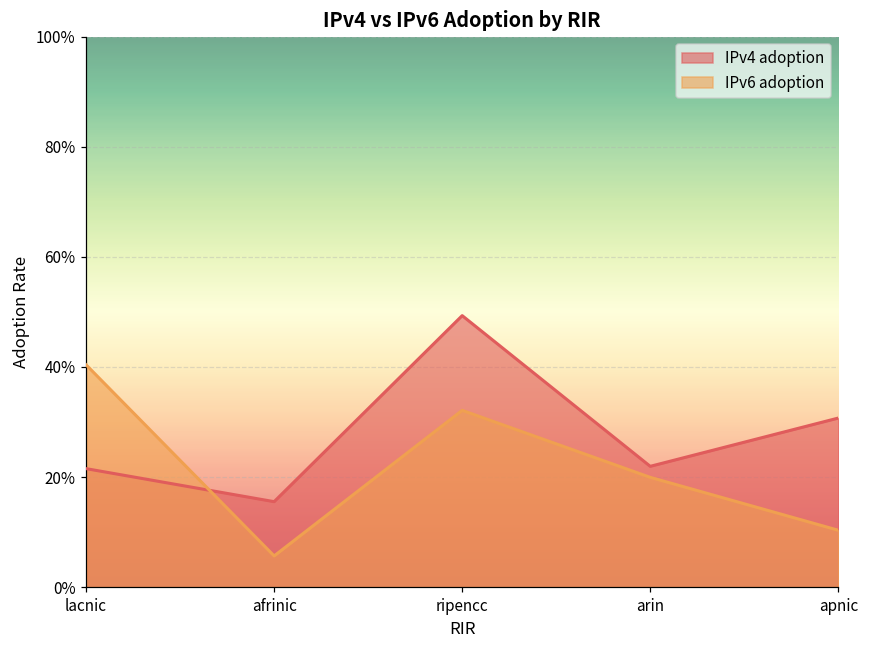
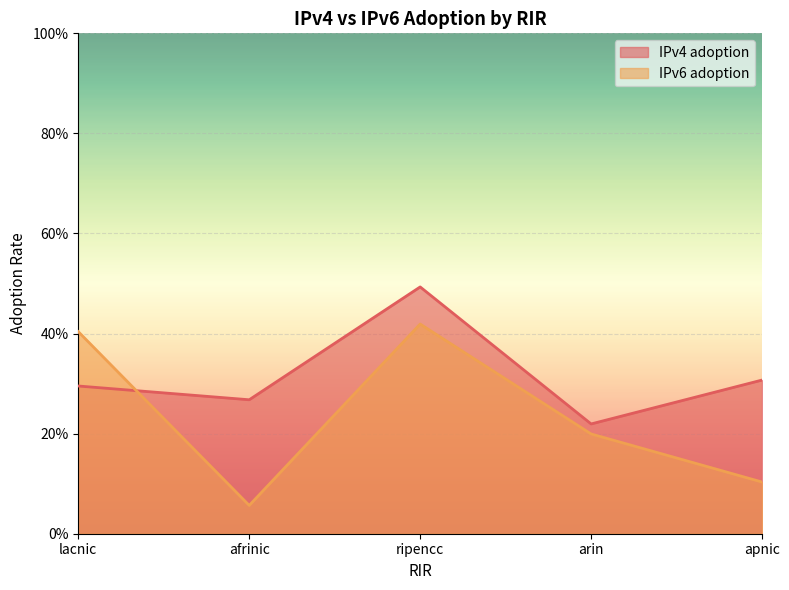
IPv4 adoption, lacnic: 22% -> 30%
IPv4 adoption, afrinic: 16% -> 27%
IPv6 adoption, ripencc: 32% -> 42%
